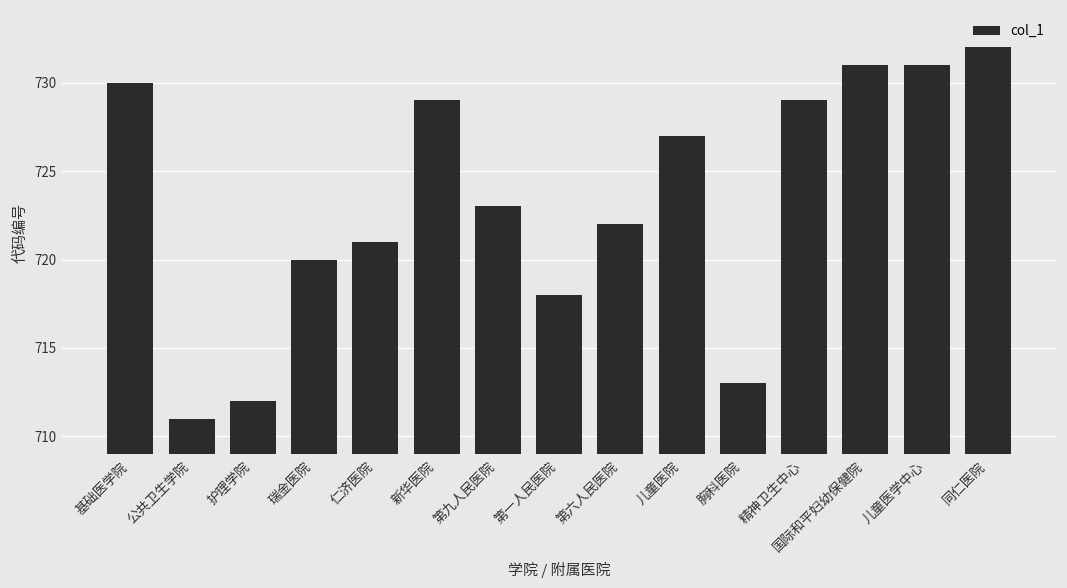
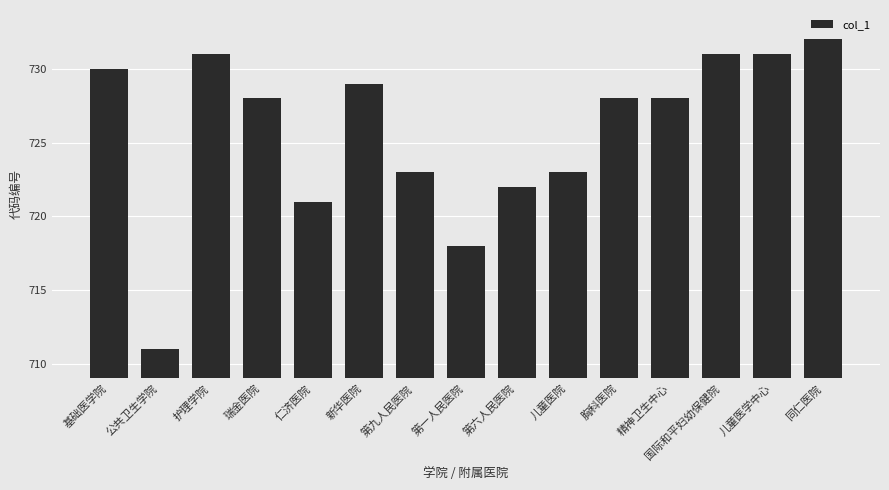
护理学院: 712 -> 731
瑞金医院: 720 -> 728
儿童医院: 727 -> 723
胸科医院: 713 -> 728
精神卫生中心: 729 -> 728
